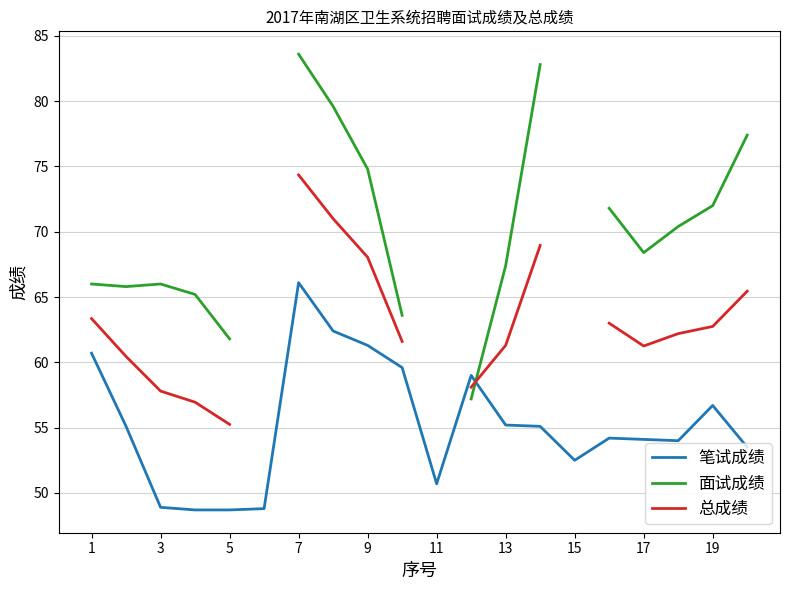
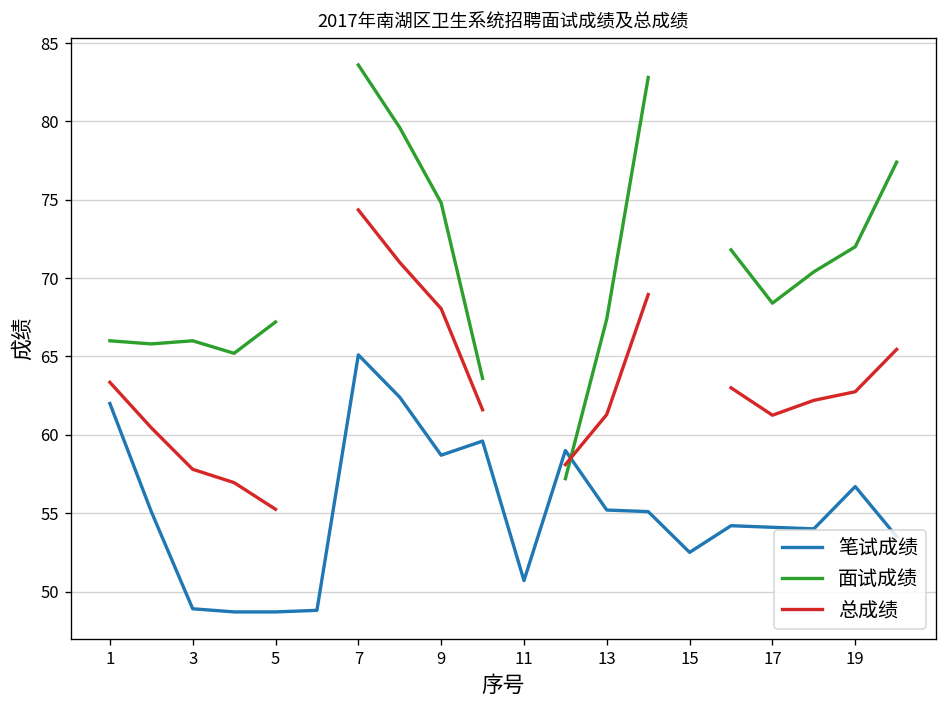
笔试成绩, 1: 60.7 -> 62.0
面试成绩, 5: 61.8 -> 67.2
笔试成绩, 7: 66.1 -> 65.1
笔试成绩, 9: 61.3 -> 58.7
